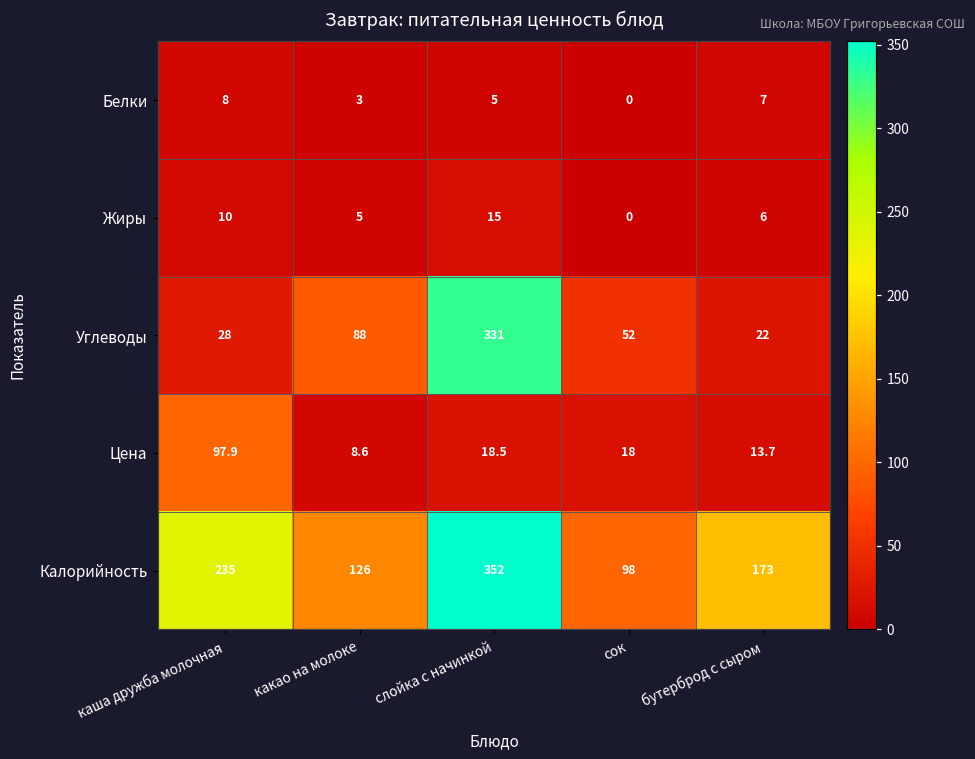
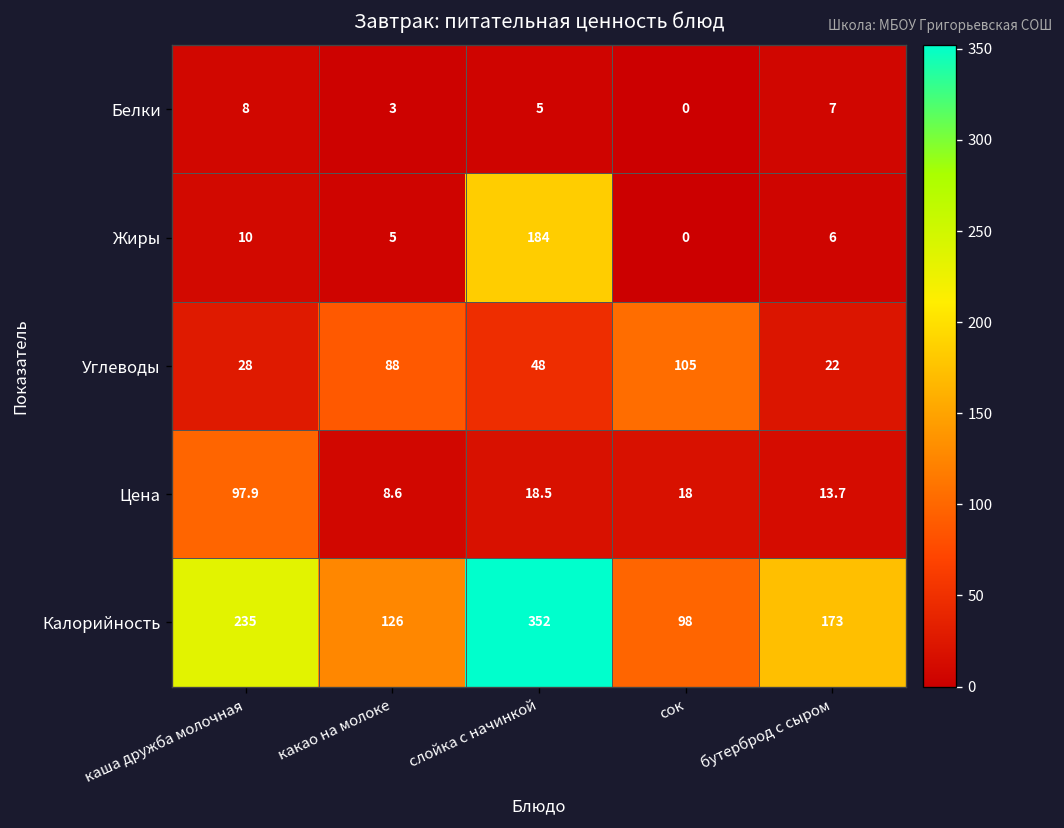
Жиры, слойка с начинкой: 15 -> 184
Углеводы, слойка с начинкой: 331 -> 48
Углеводы, сок: 52 -> 105
